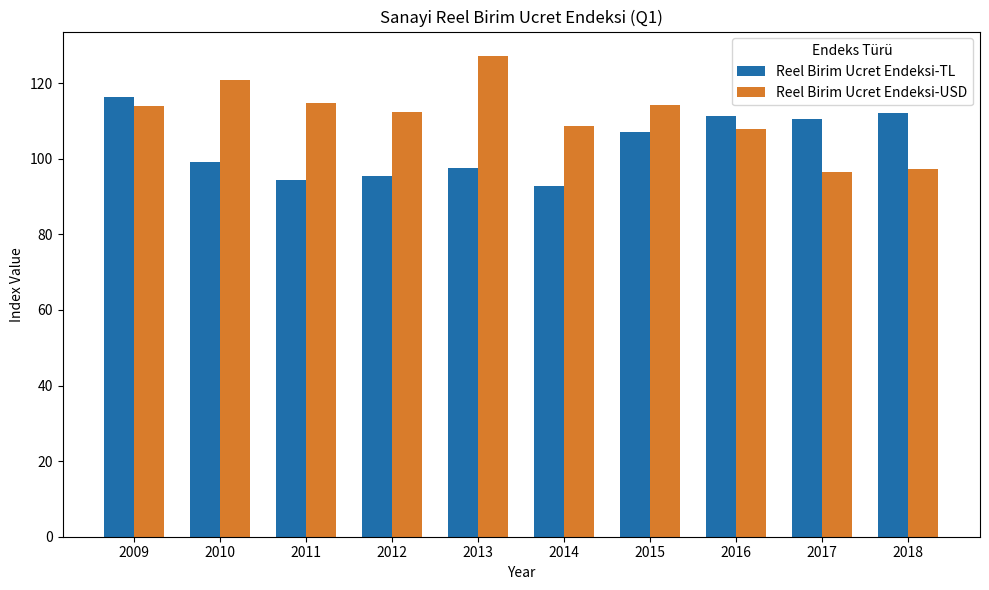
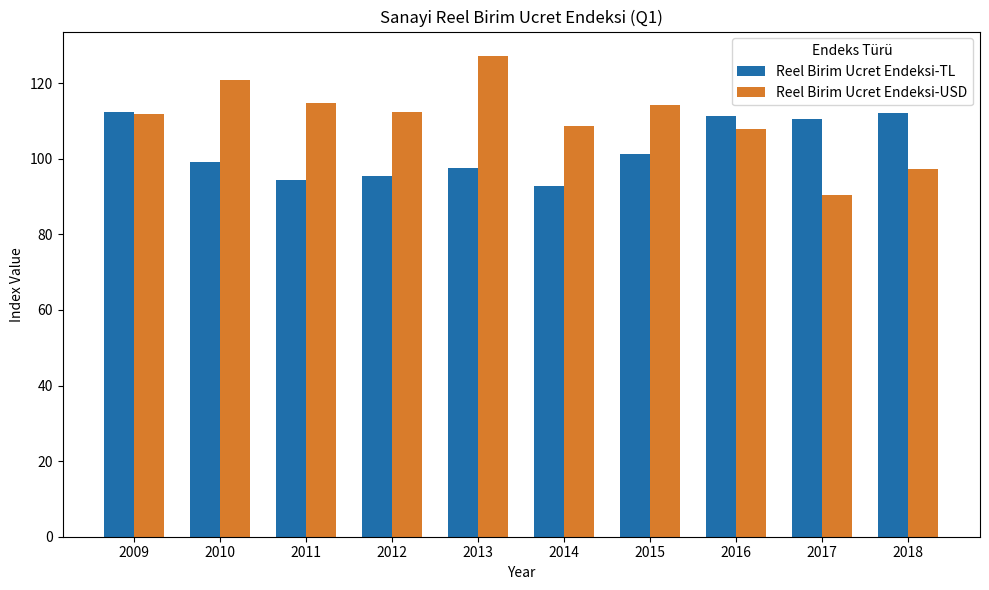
Reel Birim Ucret Endeksi-TL, 2009: 116 -> 112
Reel Birim Ucret Endeksi-USD, 2009: 114 -> 112
Reel Birim Ucret Endeksi-TL, 2015: 107 -> 101
Reel Birim Ucret Endeksi-USD, 2017: 96 -> 90
